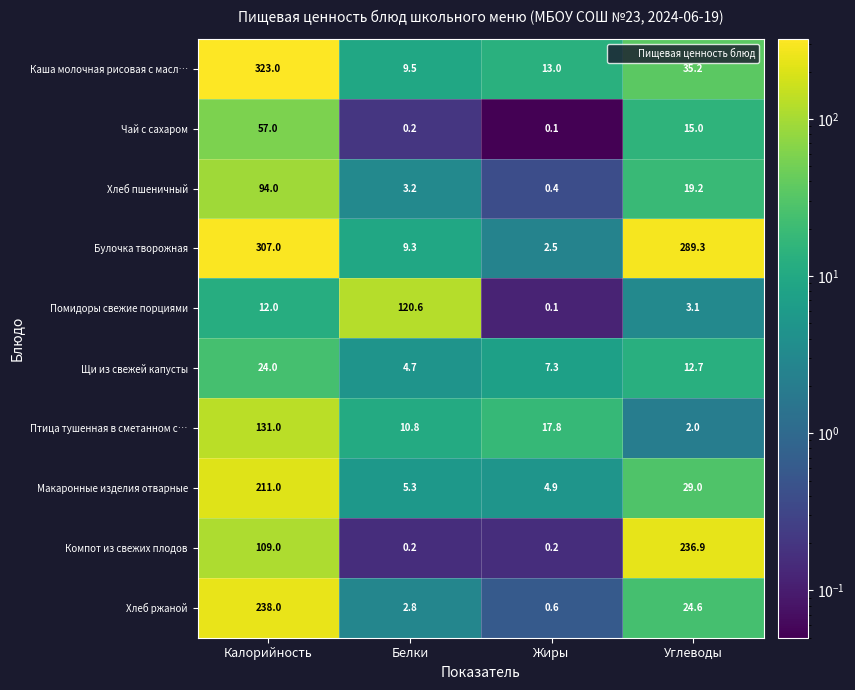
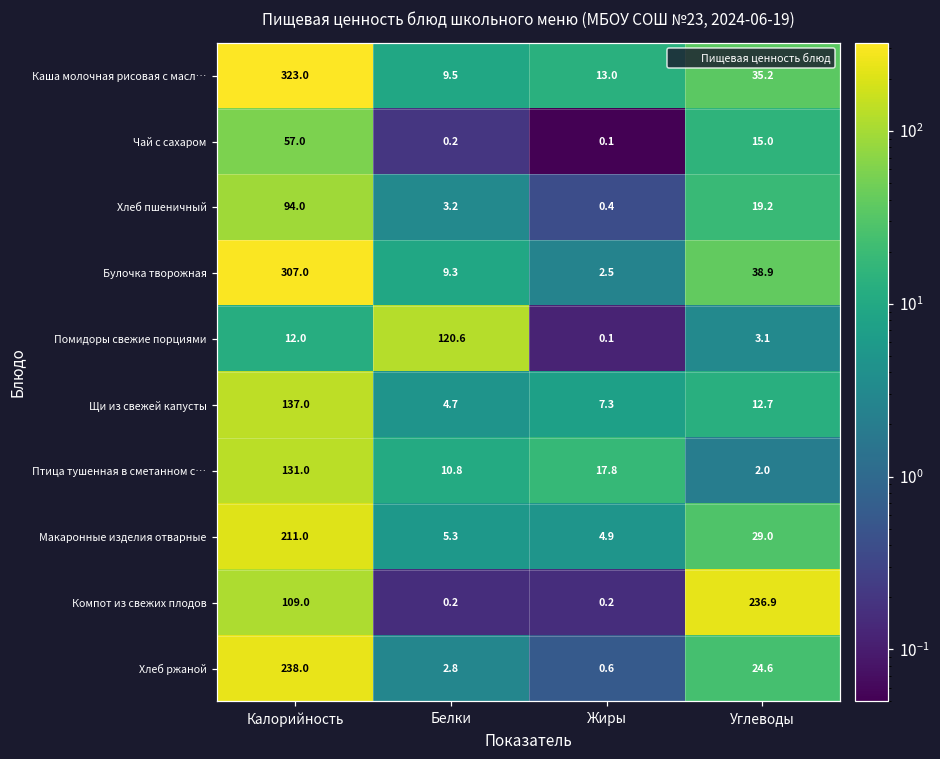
Булочка творожная, Углеводы: 289.3 -> 38.9
Щи из свежей капусты, Калорийность: 24.0 -> 137.0
